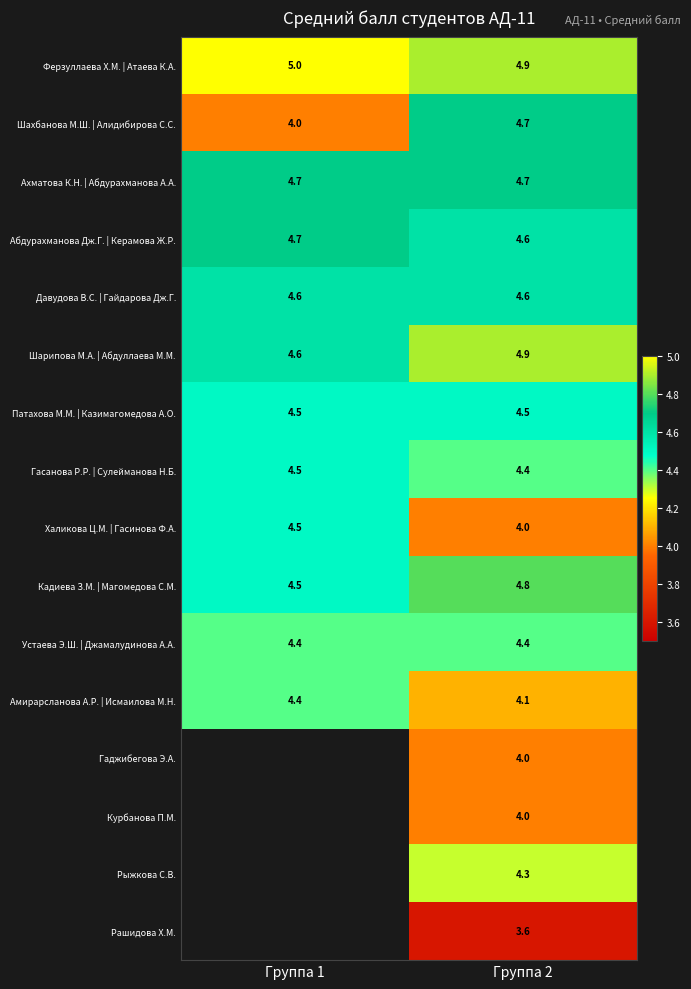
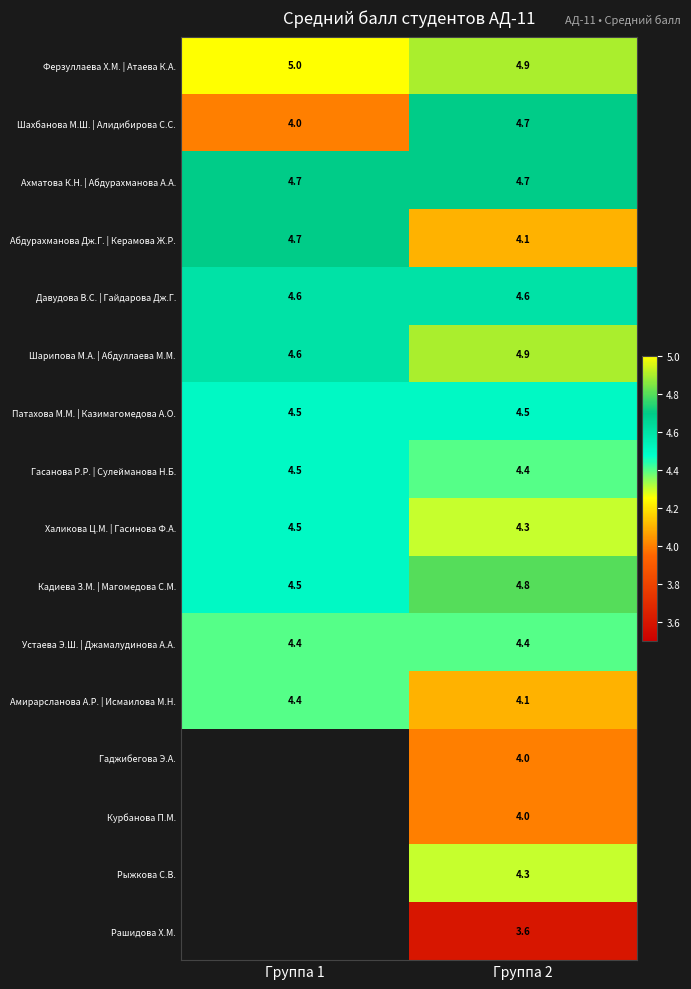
Абдурахманова Дж.Г. | Керамова Ж.Р., Группа 2: 4.6 -> 4.1
Халикова Ц.М. | Гасинова Ф.А., Группа 2: 4.0 -> 4.3
